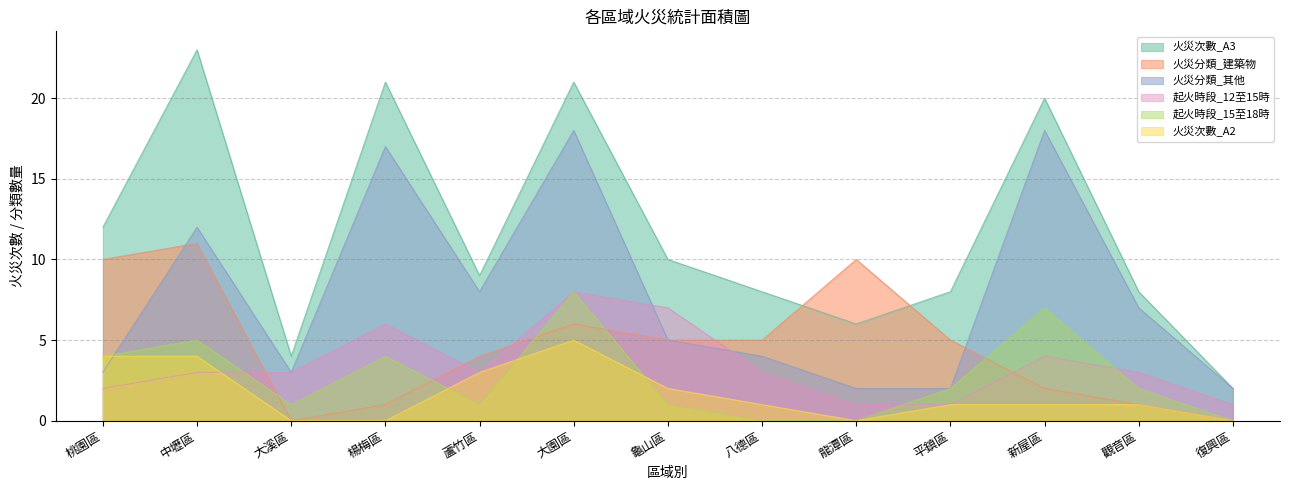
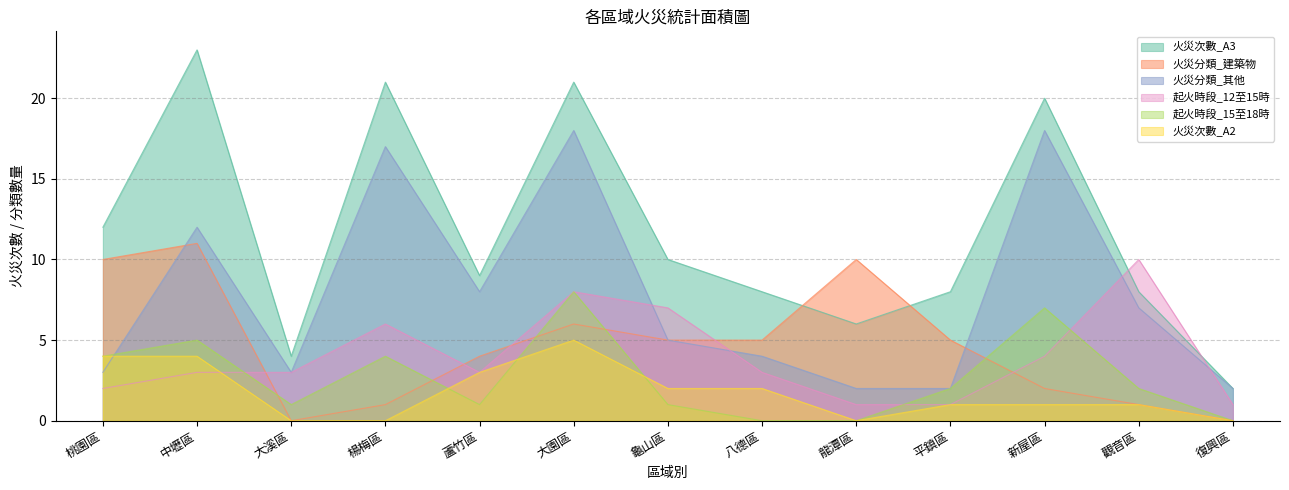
火災次數_A2, 八德區: 1 -> 2
起火時段_12至15時, 觀音區: 3 -> 10
